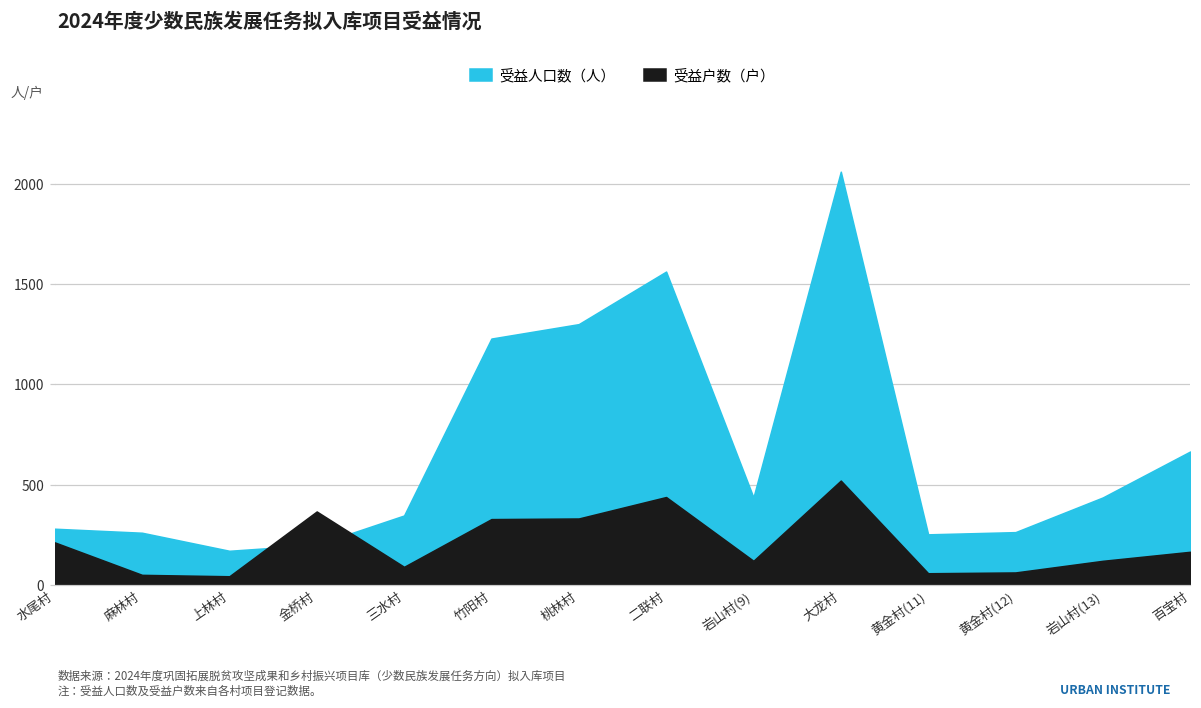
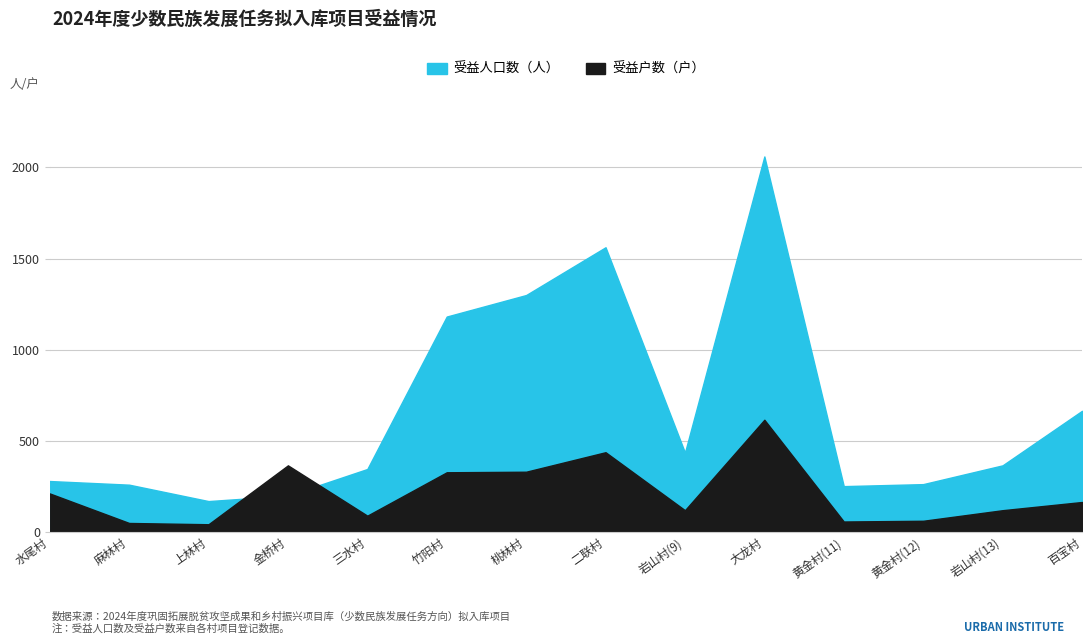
受益人口数（人）, 竹阳村: 1230 -> 1180
受益户数（户）, 大龙村: 520 -> 620
受益人口数（人）, 岩山村(13): 440 -> 370
